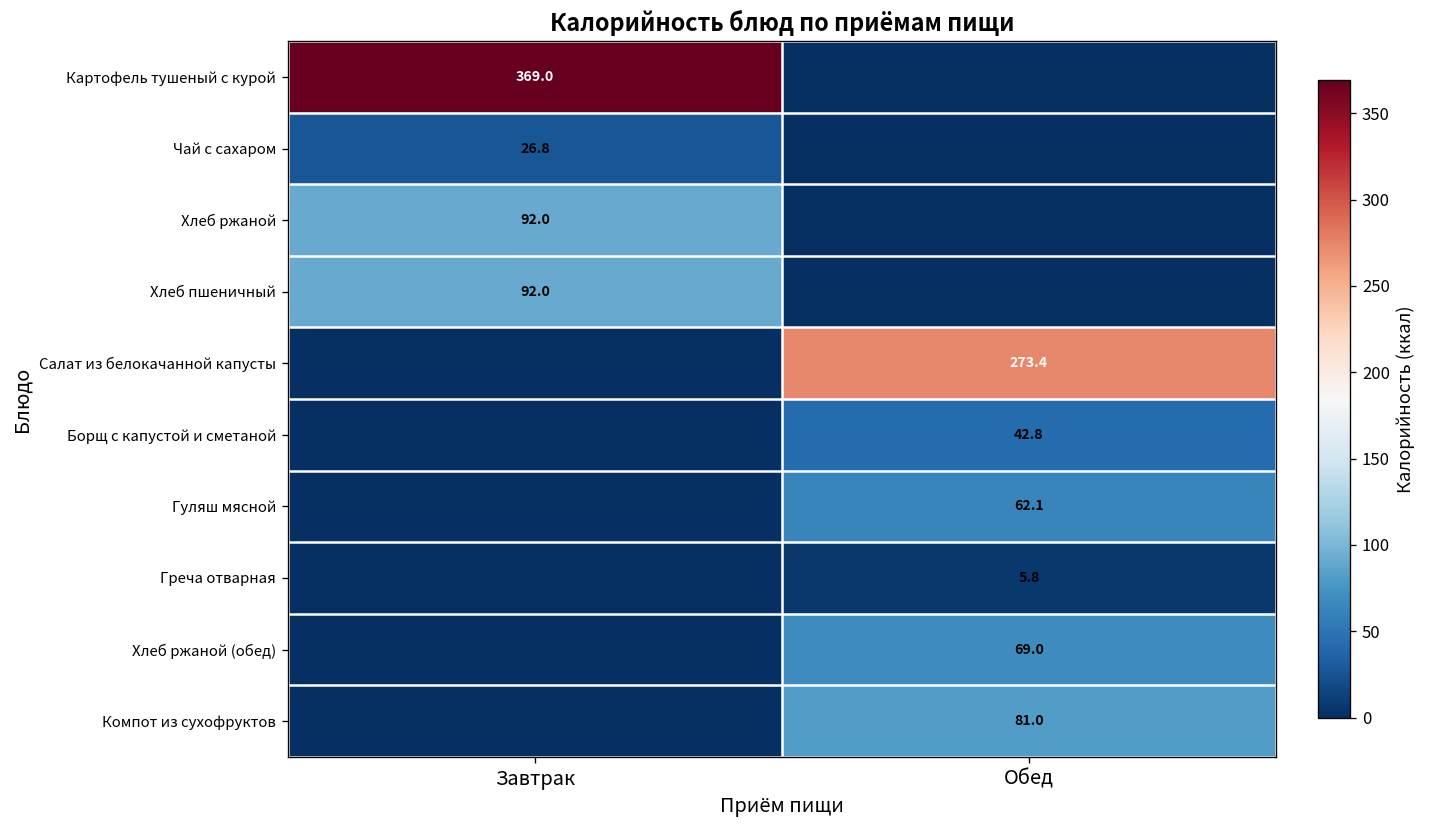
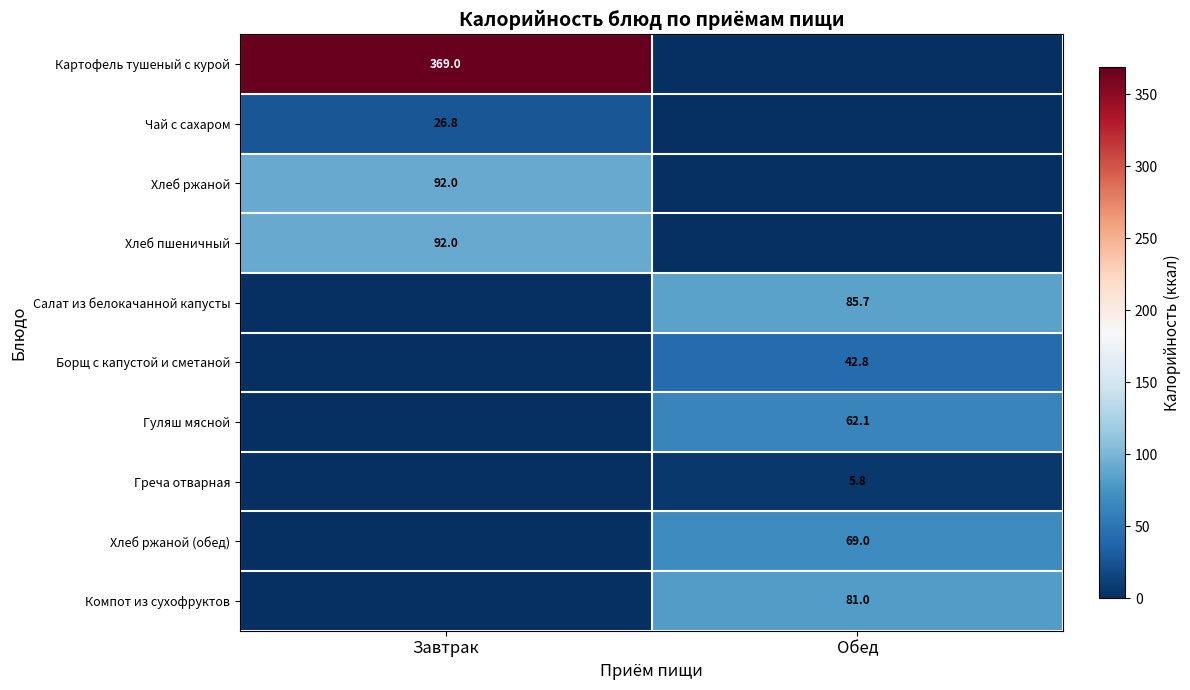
Салат из белокачанной капусты, Обед: 273.4 -> 85.7
